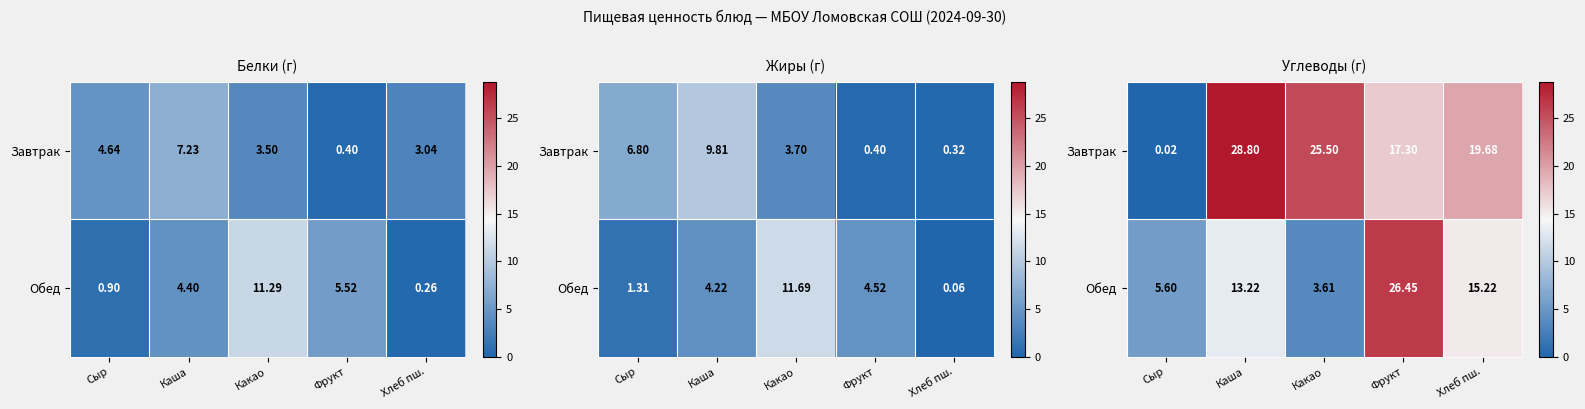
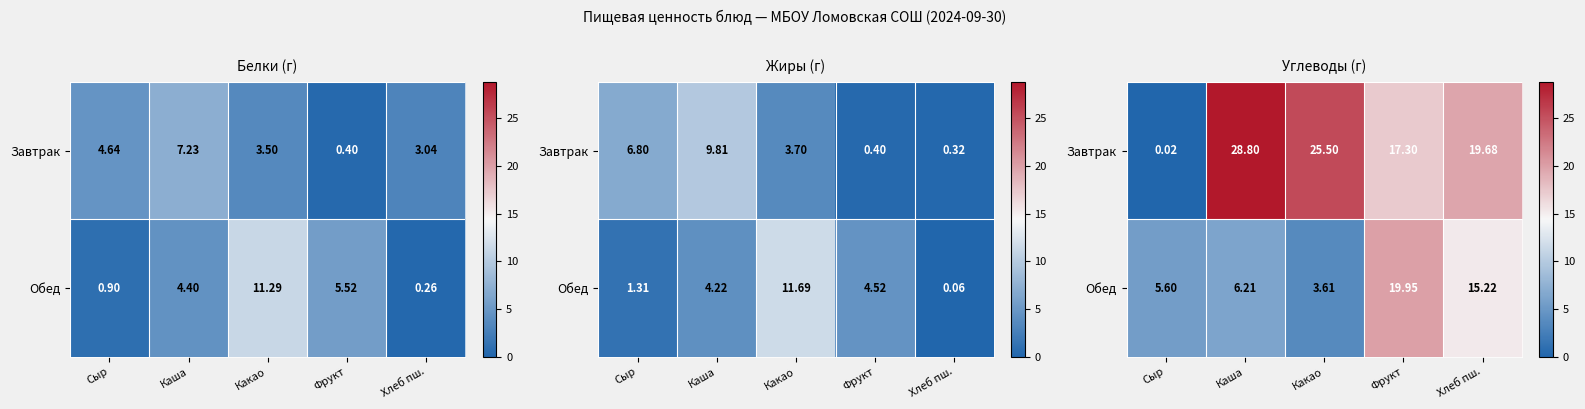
Углеводы (г), Обед, Каша: 13.22 -> 6.21
Углеводы (г), Обед, Фрукт: 26.45 -> 19.95
